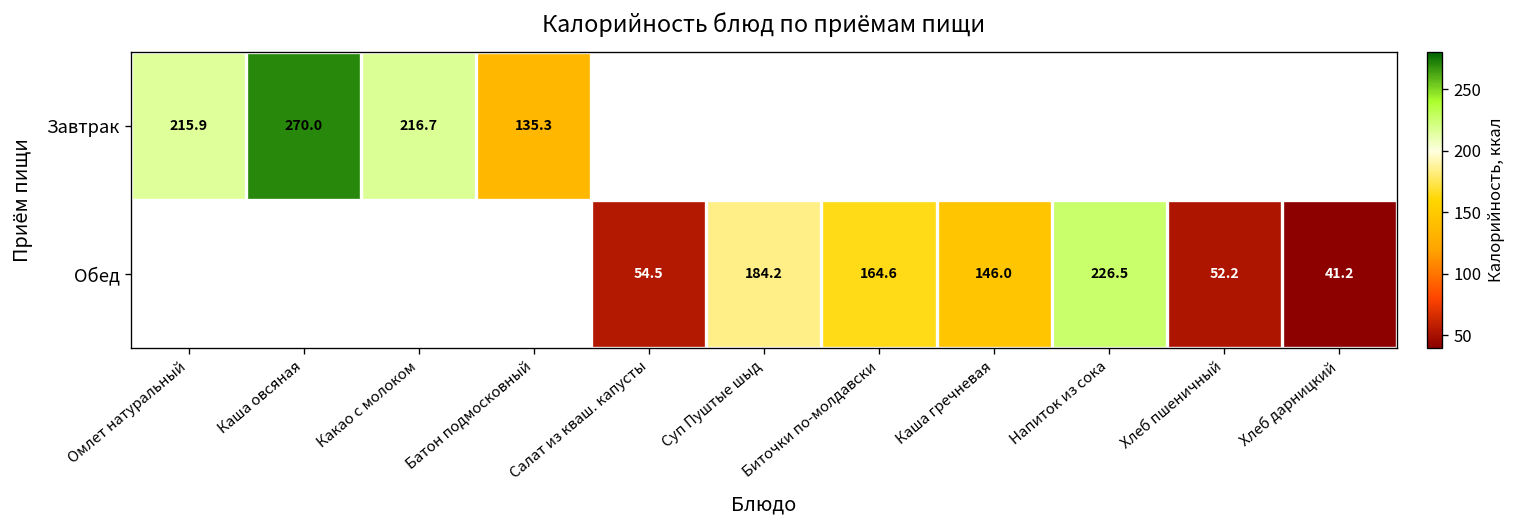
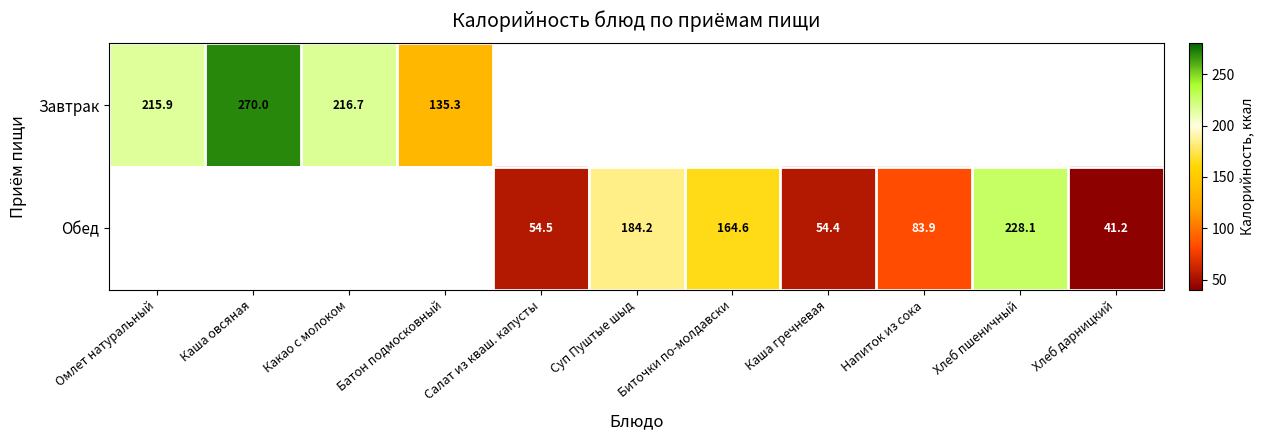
Обед, Каша гречневая: 146.0 -> 54.4
Обед, Напиток из сока: 226.5 -> 83.9
Обед, Хлеб пшеничный: 52.2 -> 228.1
